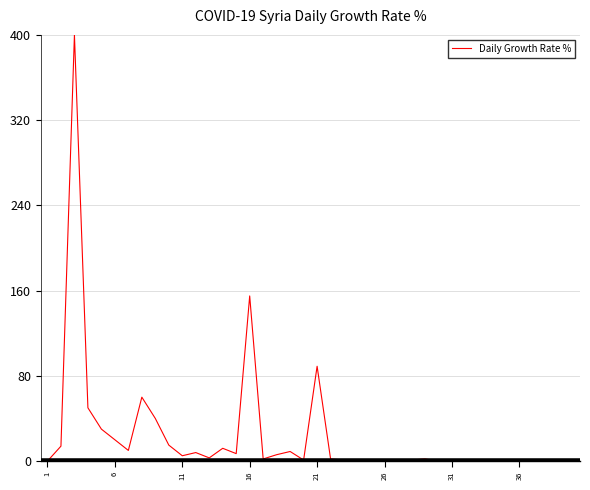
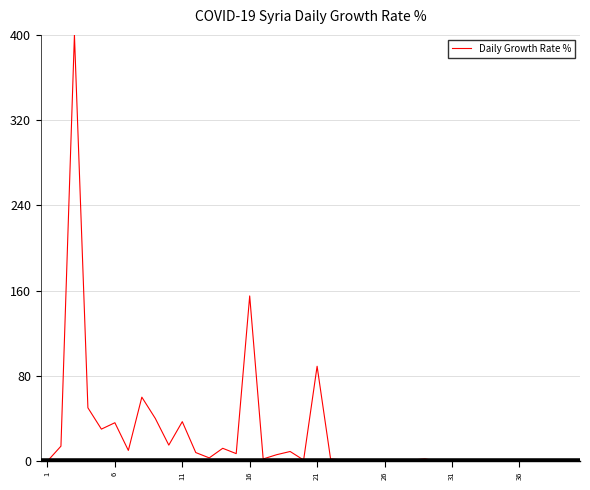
6: 20 -> 36
11: 5 -> 37
